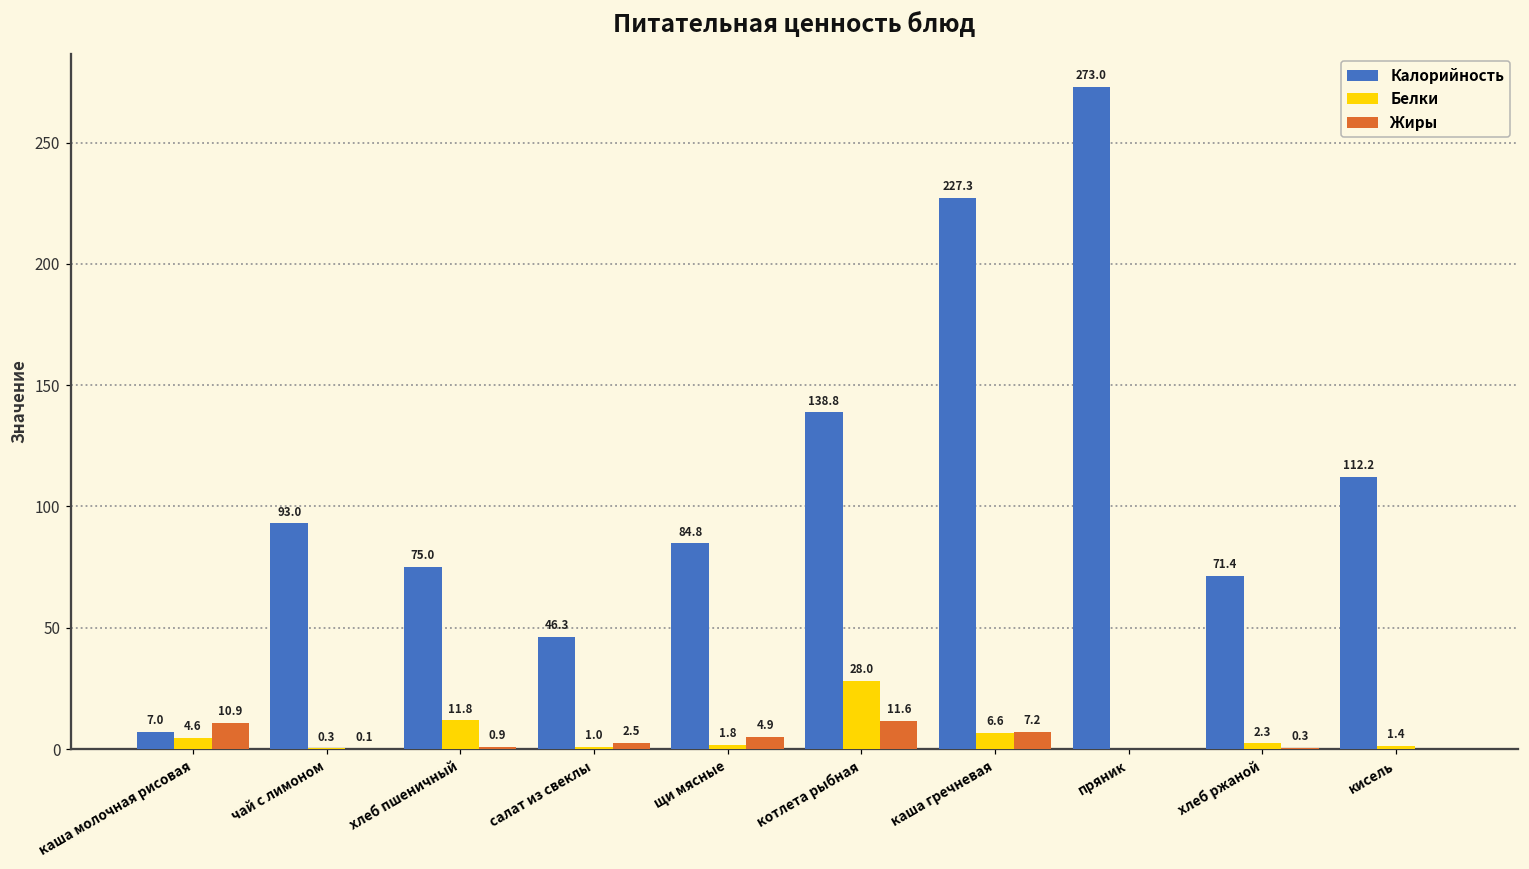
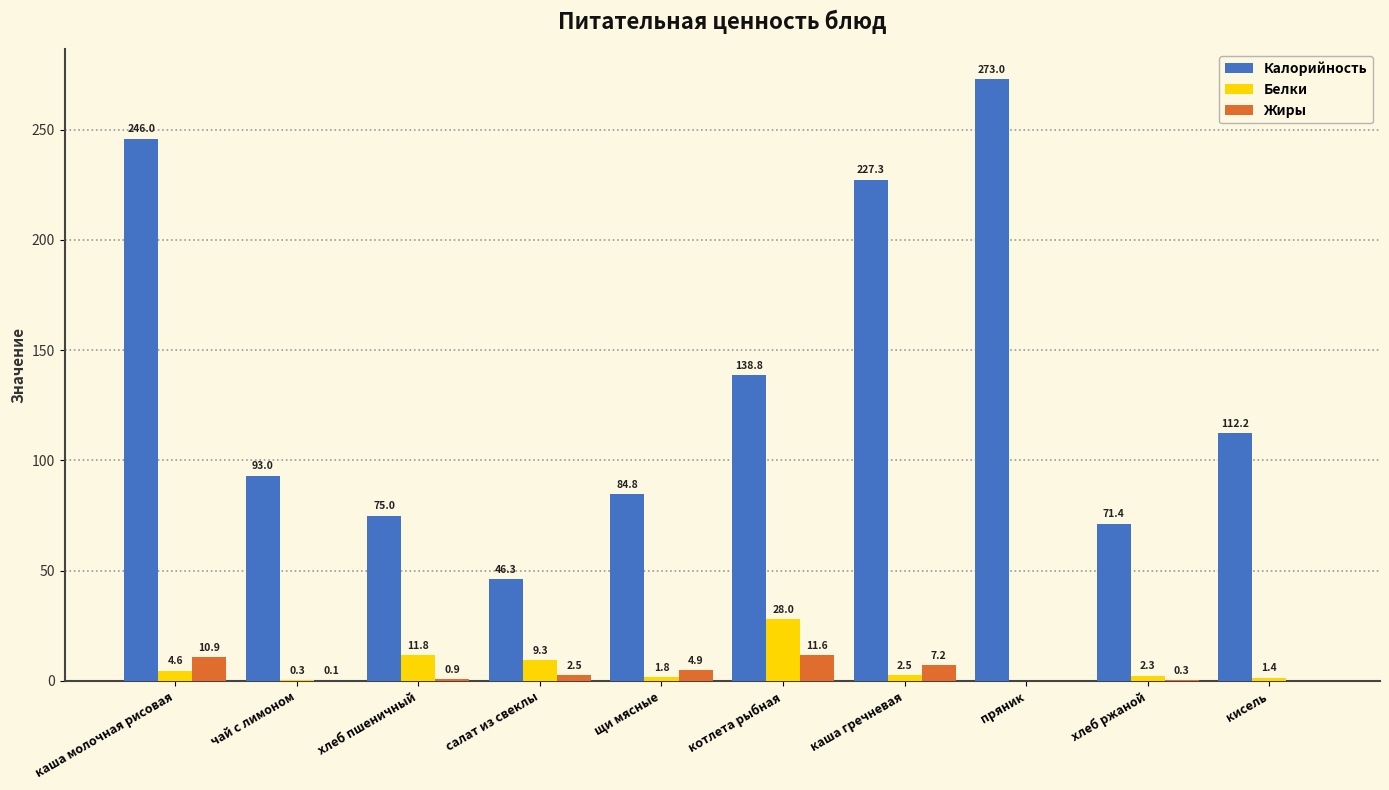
Калорийность, каша молочная рисовая: 7.0 -> 246.0
Белки, салат из свеклы: 1.0 -> 9.3
Белки, каша гречневая: 6.6 -> 2.5
